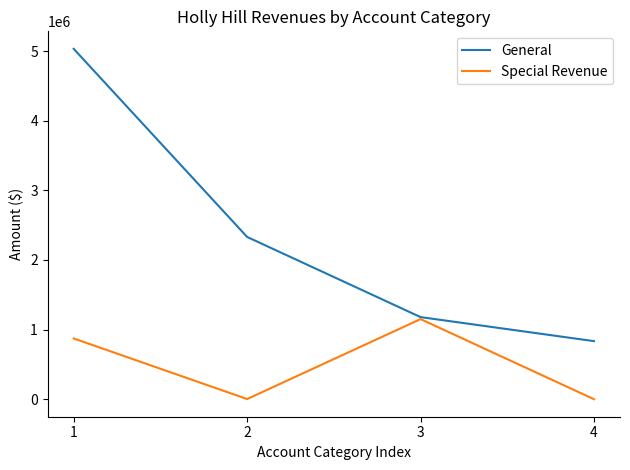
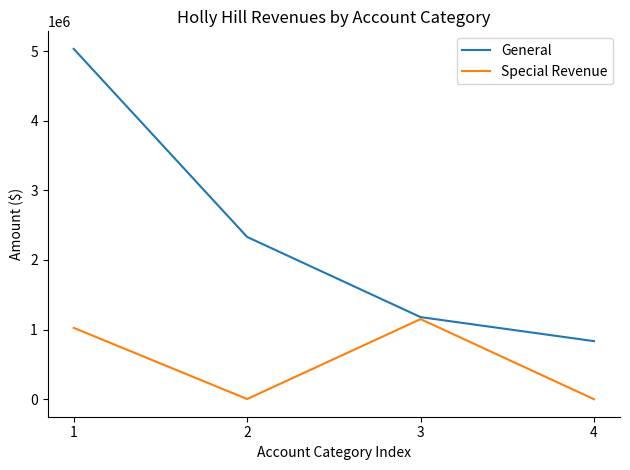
Special Revenue, 1: 900000 -> 1000000
